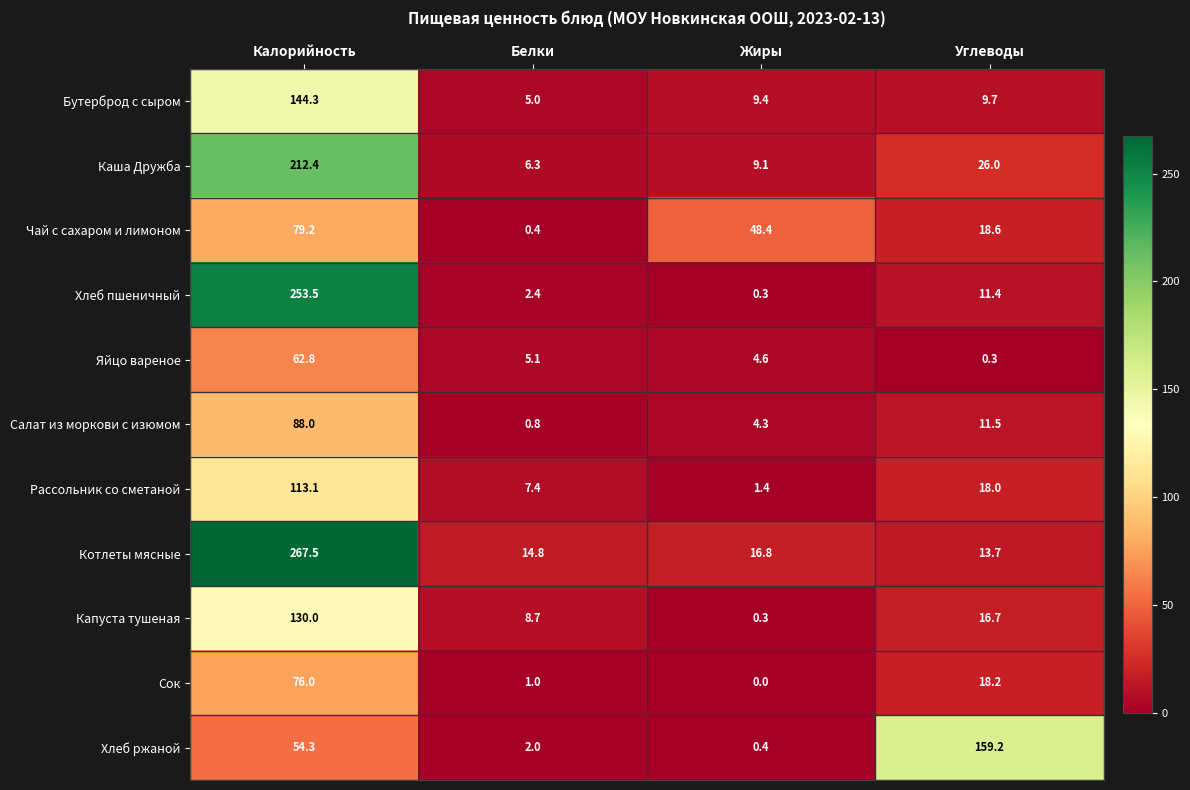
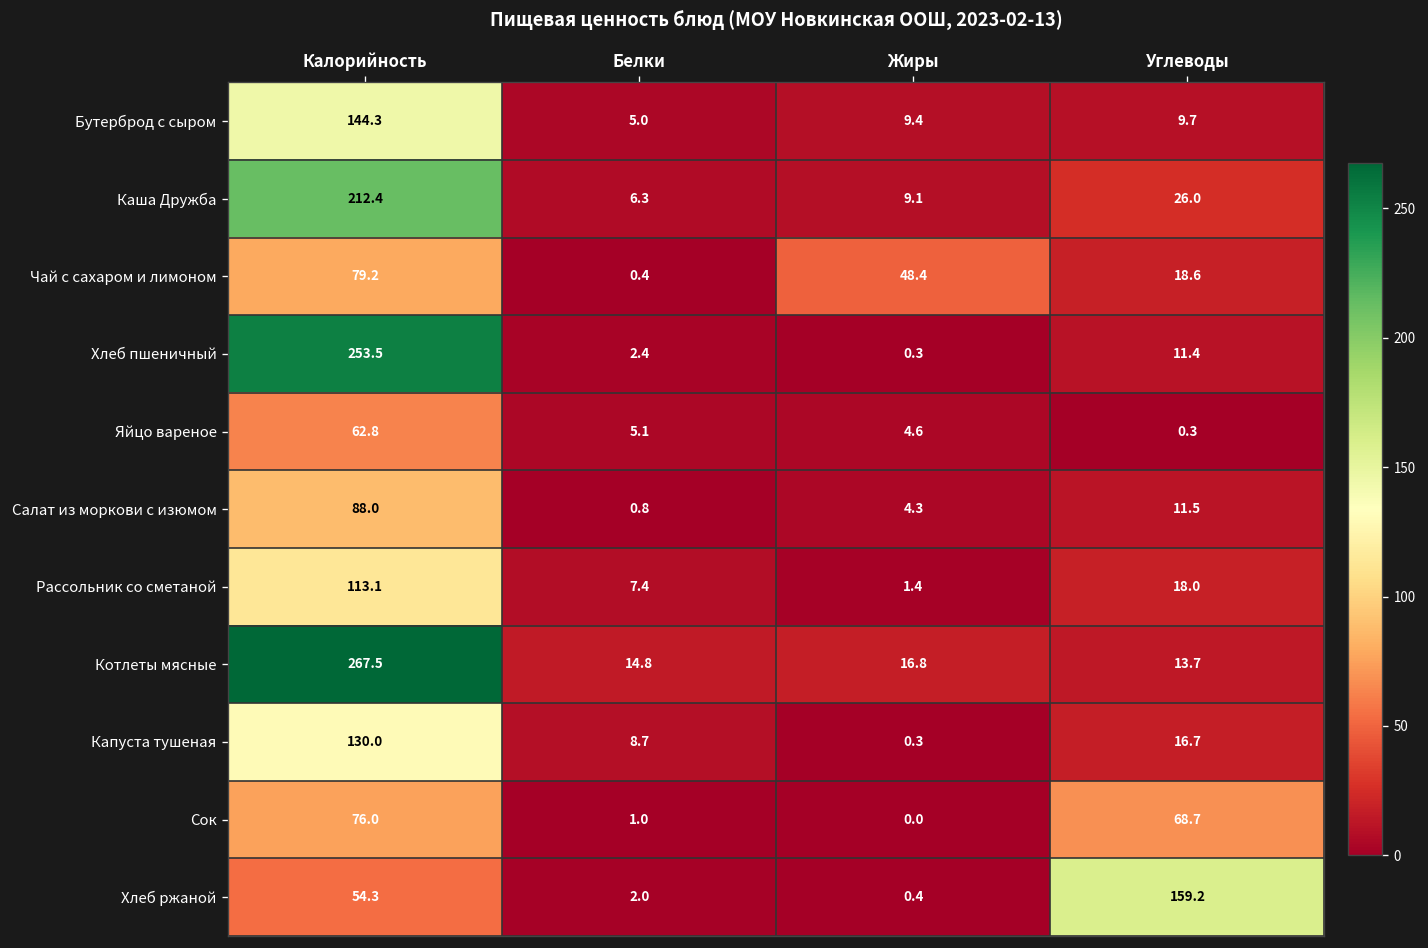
Сок, Углеводы: 18.2 -> 68.7
